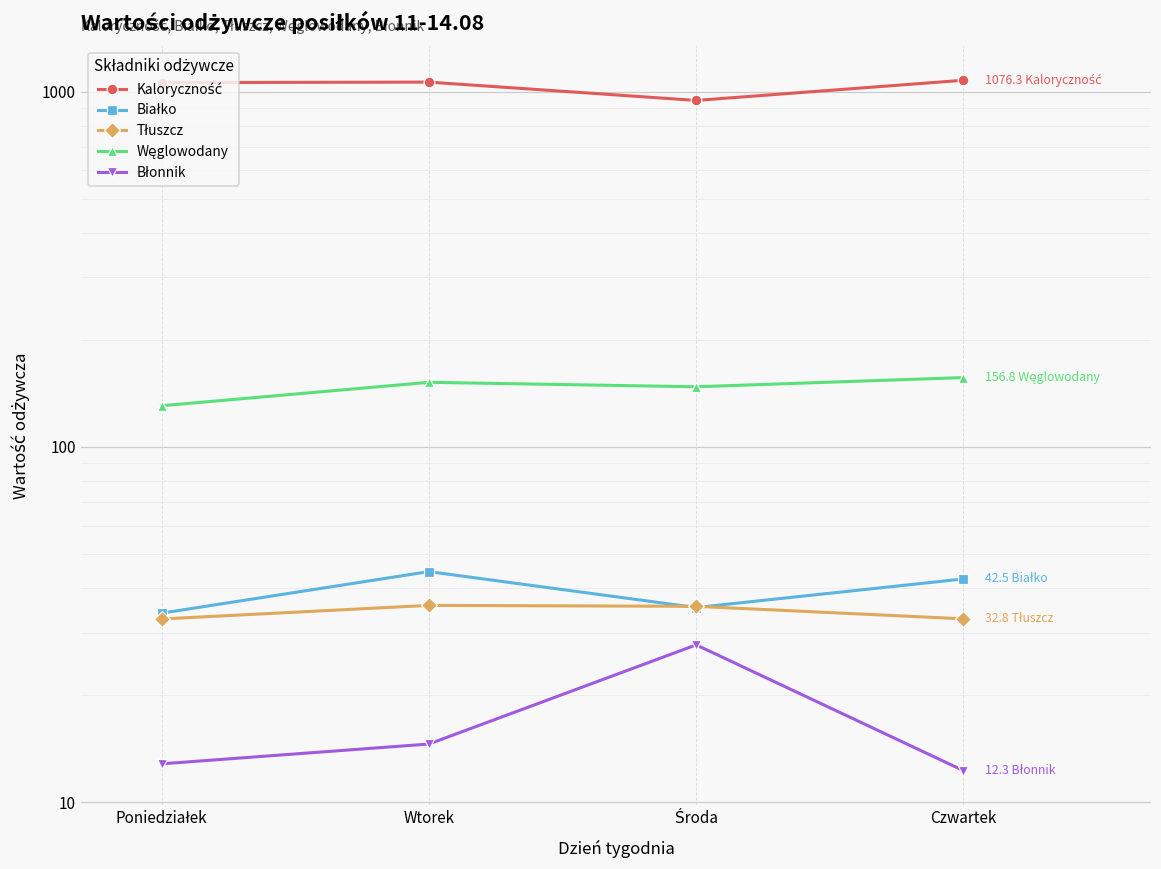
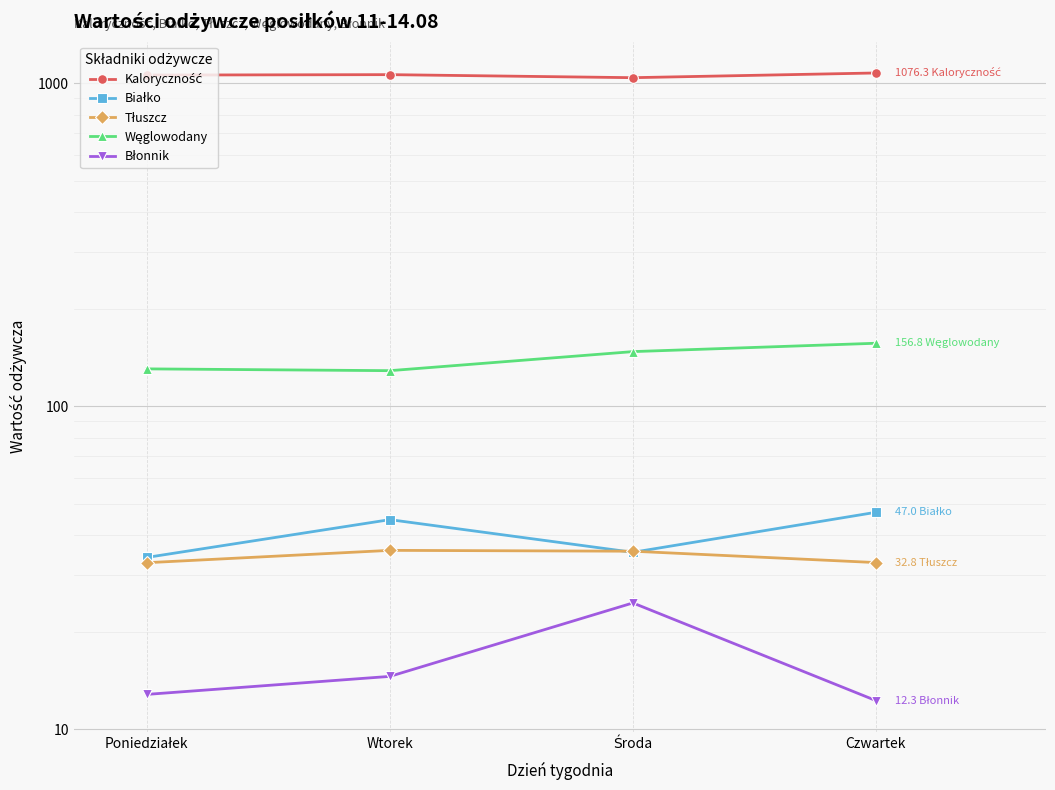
Węglowodany, Wtorek: 150 -> 129
Kaloryczność, Środa: 940 -> 1040
Błonnik, Środa: 28 -> 25
Białko, Czwartek: 42.5 -> 47.0
